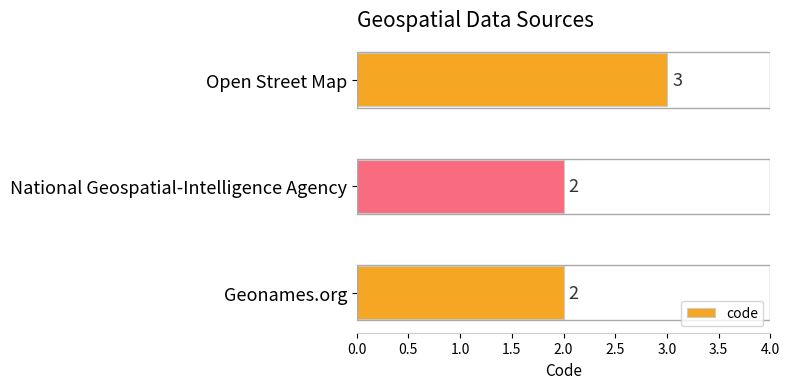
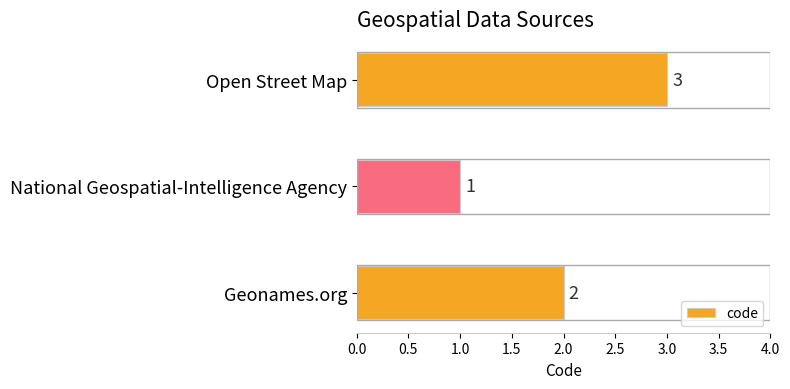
National Geospatial-Intelligence Agency: 2 -> 1
